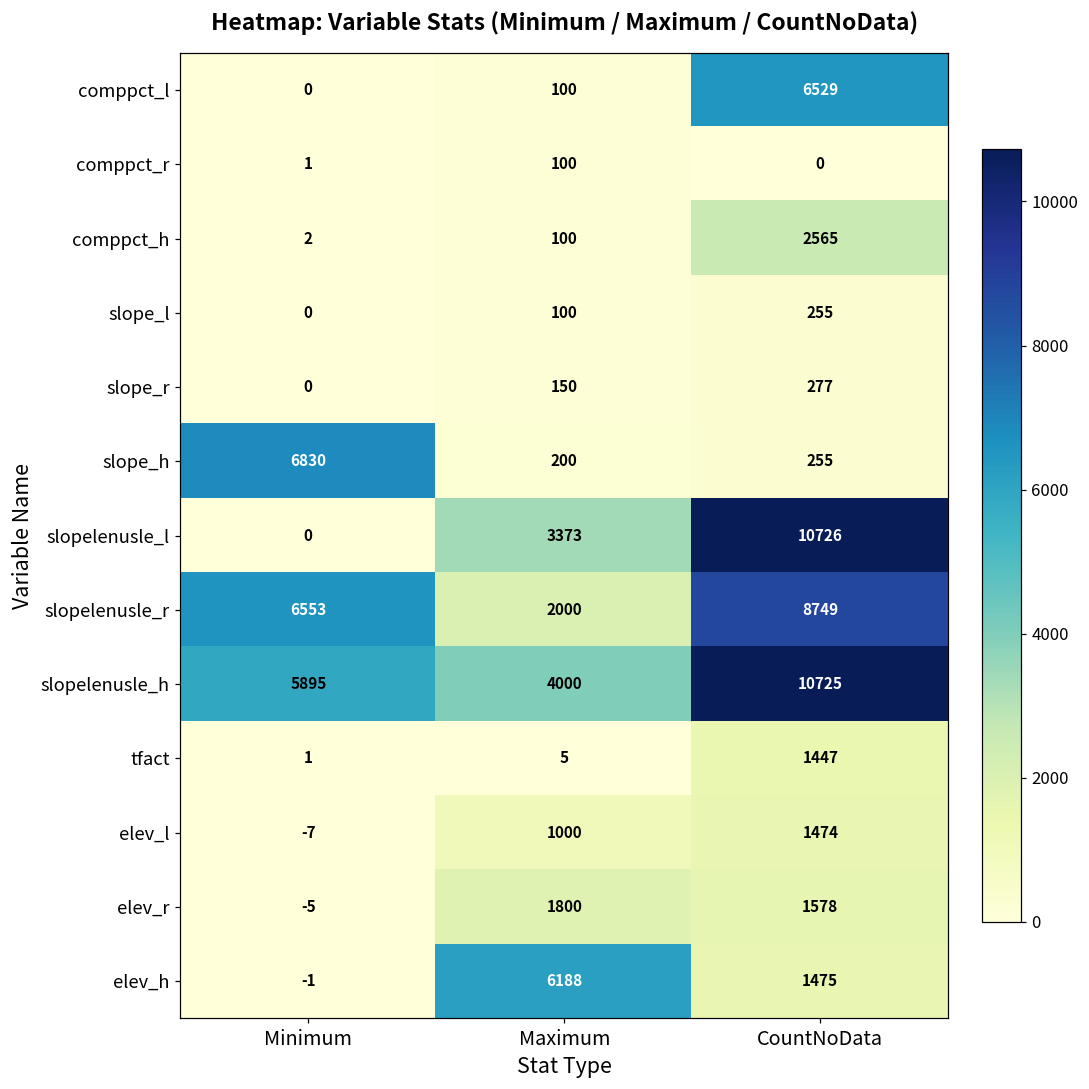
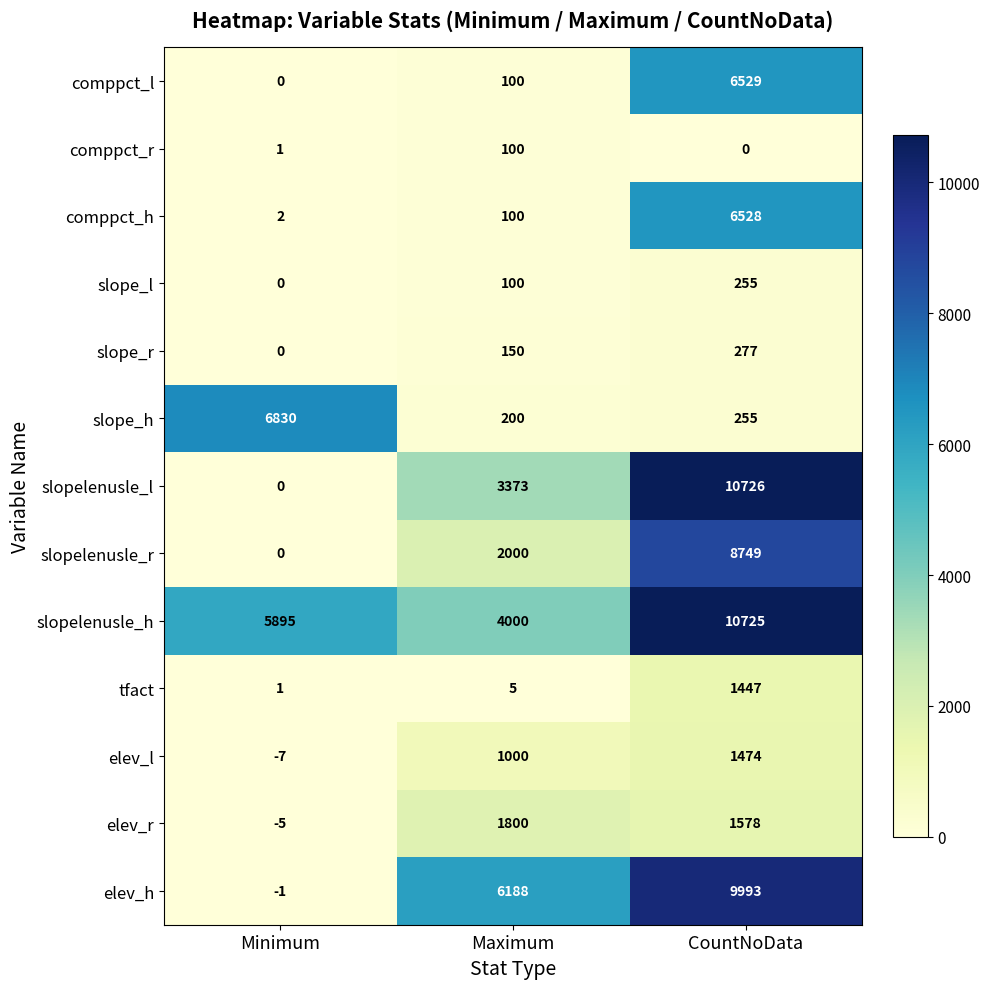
comppct_h, CountNoData: 2565 -> 6528
slopelenusle_r, Minimum: 6553 -> 0
elev_h, CountNoData: 1475 -> 9993
